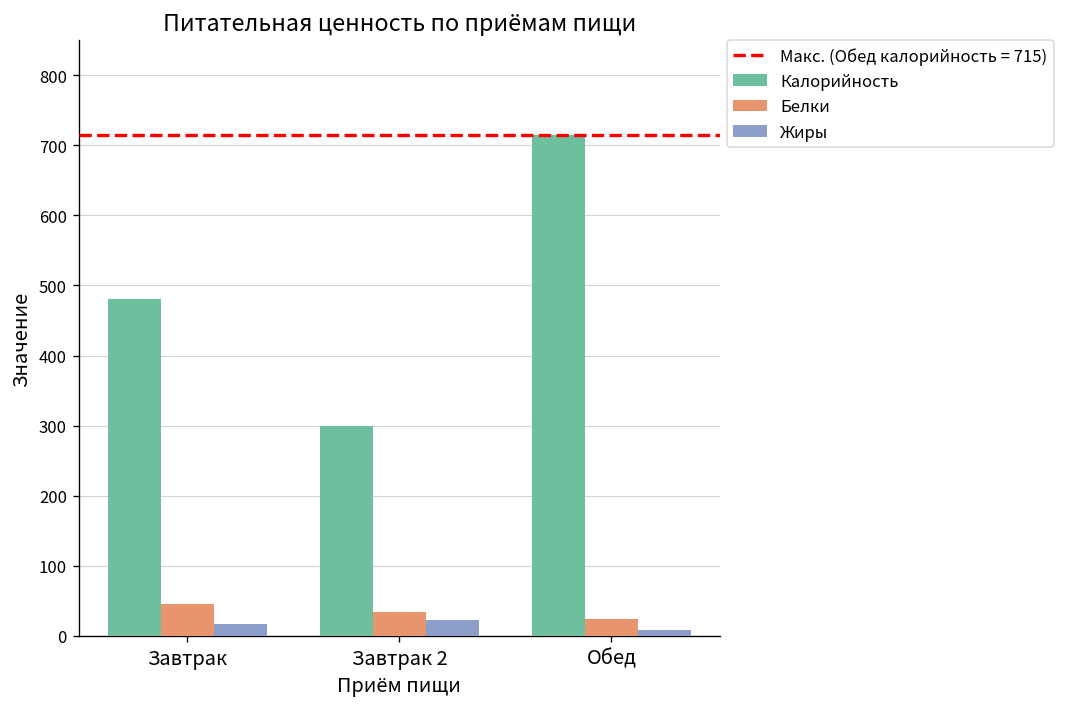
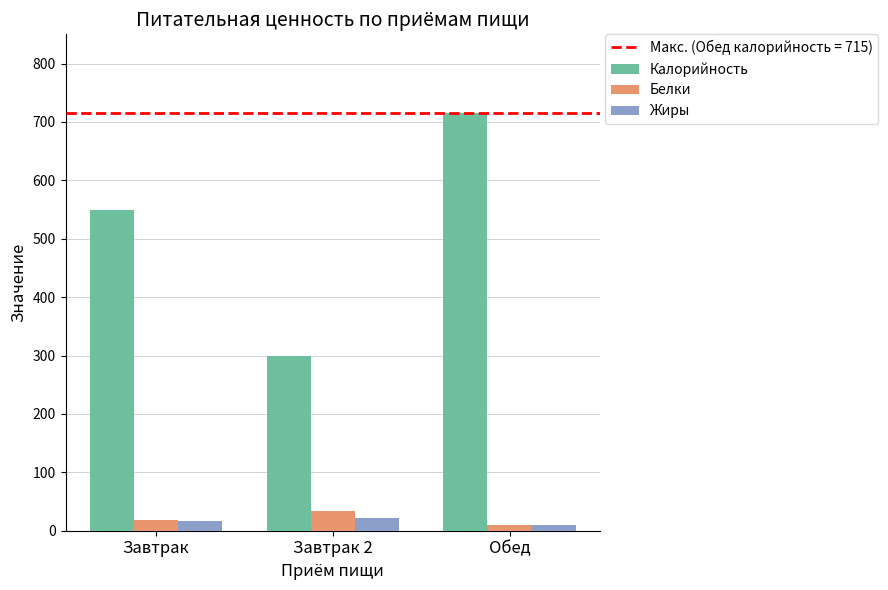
Калорийность, Завтрак: 480 -> 550
Белки, Завтрак: 50 -> 20
Белки, Обед: 20 -> 10
